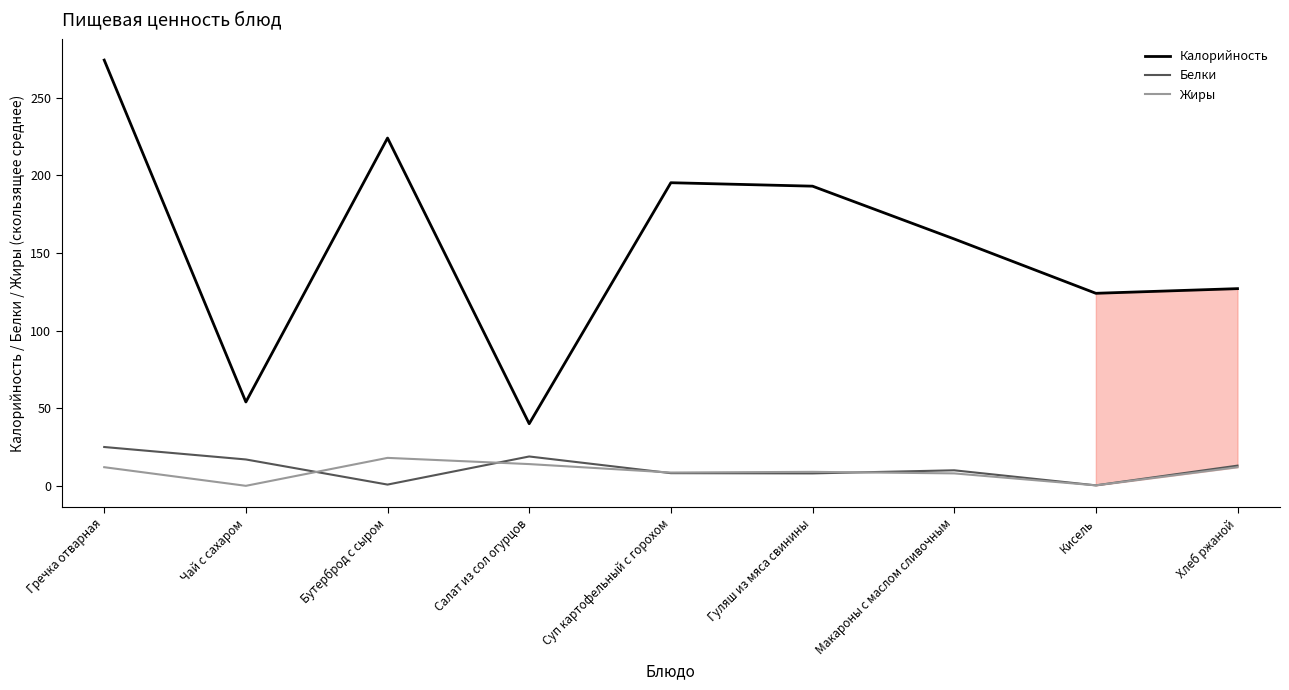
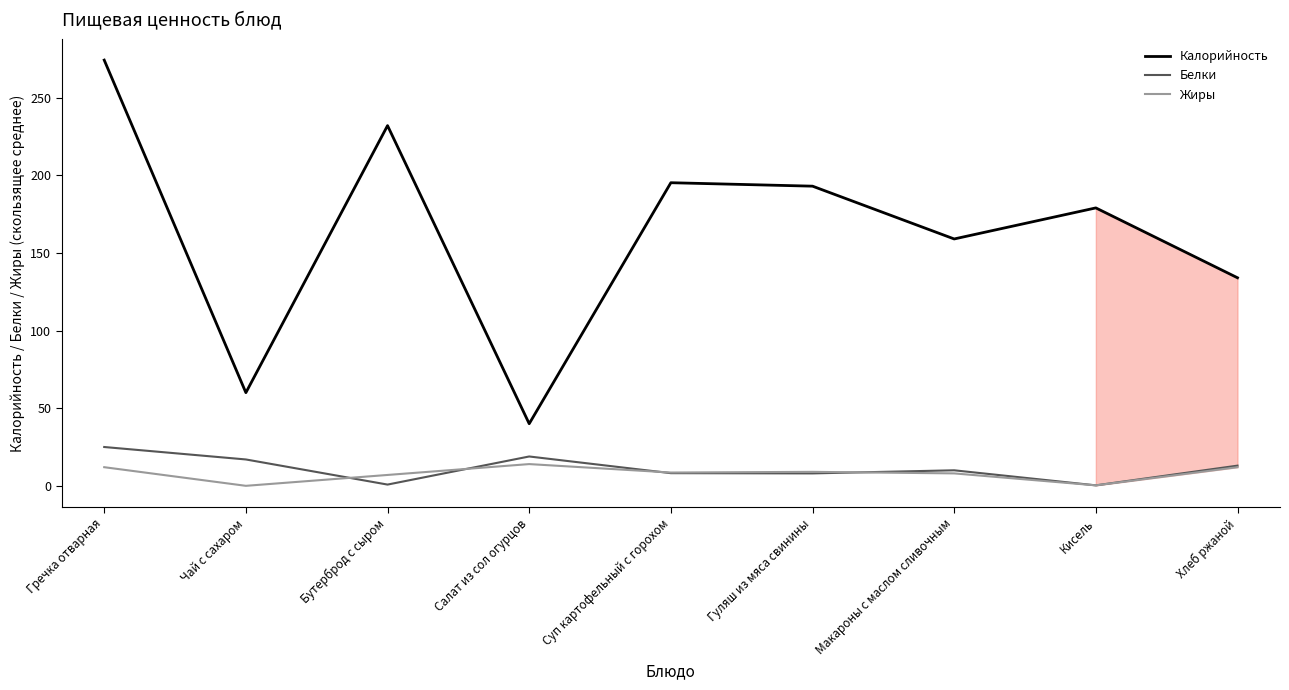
Калорийность, Чай с сахаром: 54 -> 60
Калорийность, Бутерброд с сыром: 224 -> 232
Жиры, Бутерброд с сыром: 18 -> 7
Калорийность, Кисель: 124 -> 179
Калорийность, Хлеб ржаной: 127 -> 134
